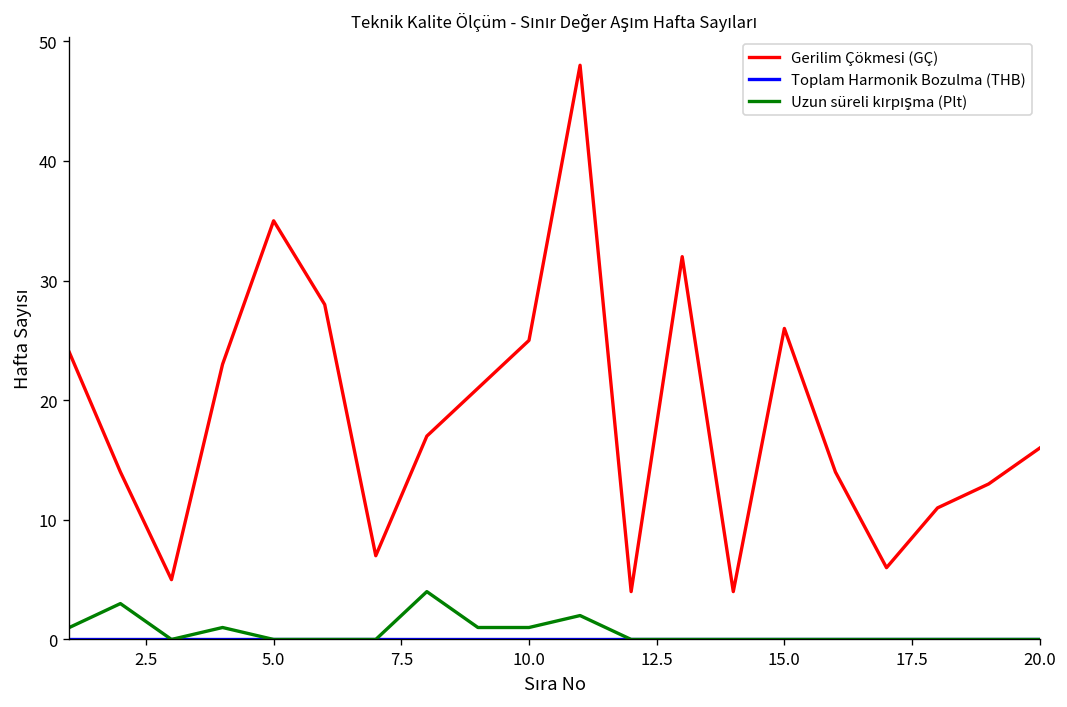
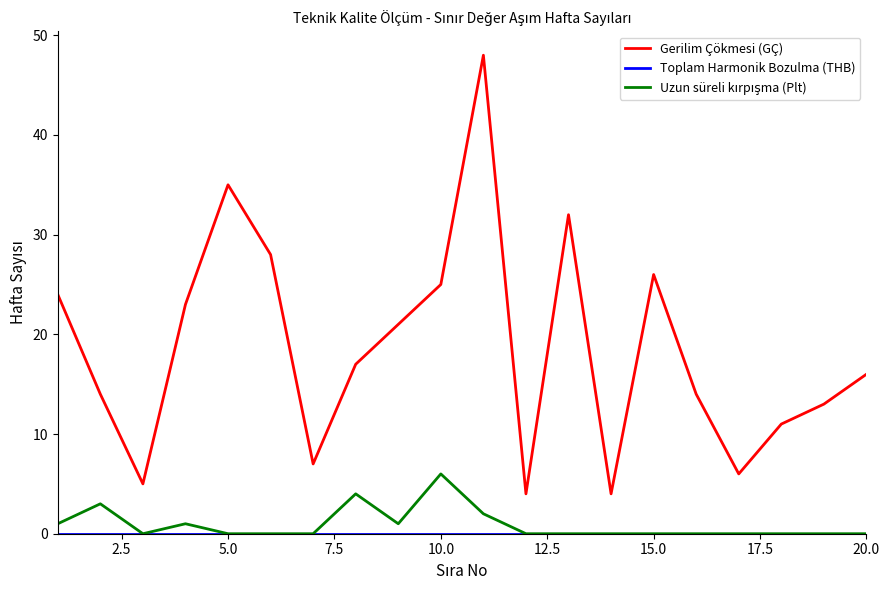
Uzun süreli kırpışma (Plt), 10.0: 1 -> 6
